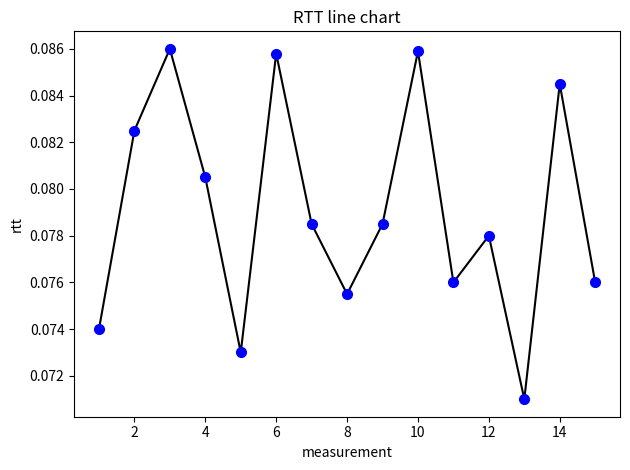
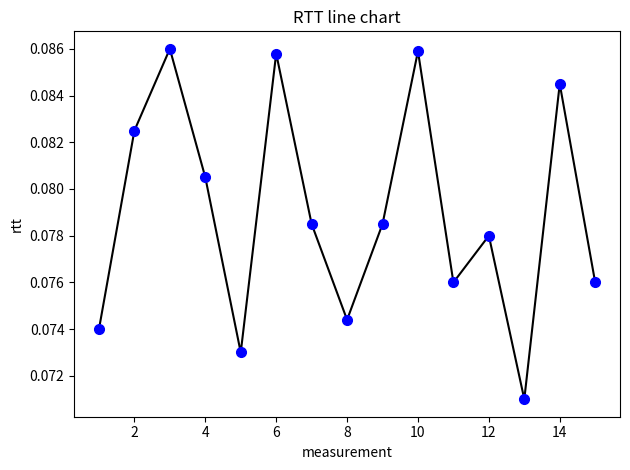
8: 0.0755 -> 0.0744
